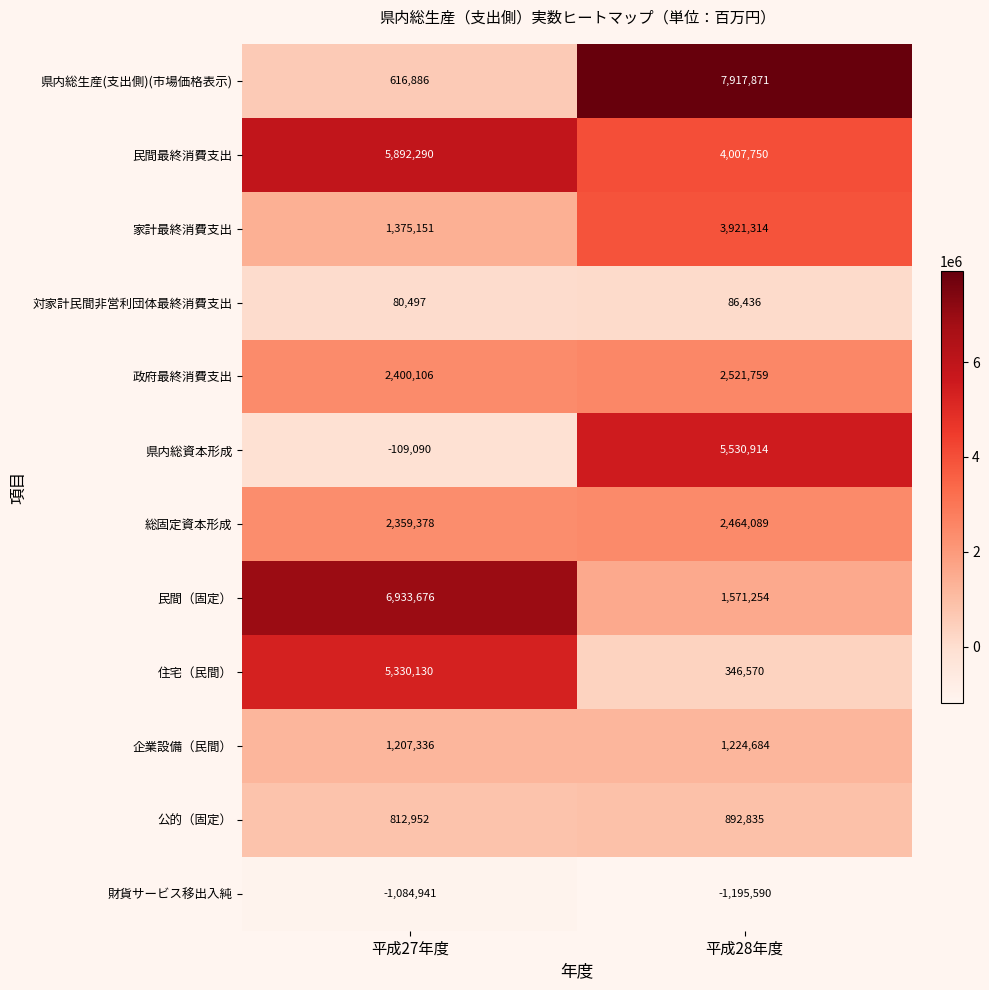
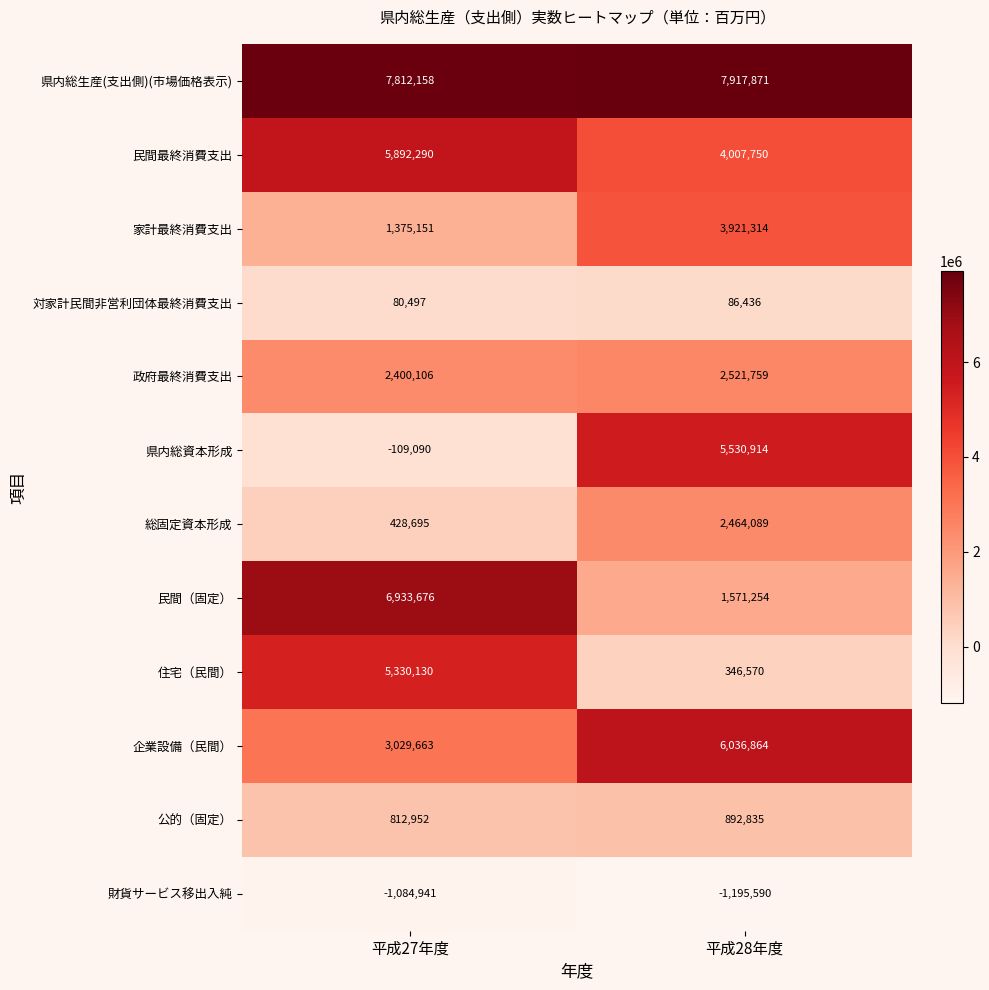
県内総生産(支出側)(市場価格表示), 平成27年度: 616,886 -> 7,812,158
総固定資本形成, 平成27年度: 2,359,378 -> 428,695
企業設備（民間）, 平成27年度: 1,207,336 -> 3,029,663
企業設備（民間）, 平成28年度: 1,224,684 -> 6,036,864
